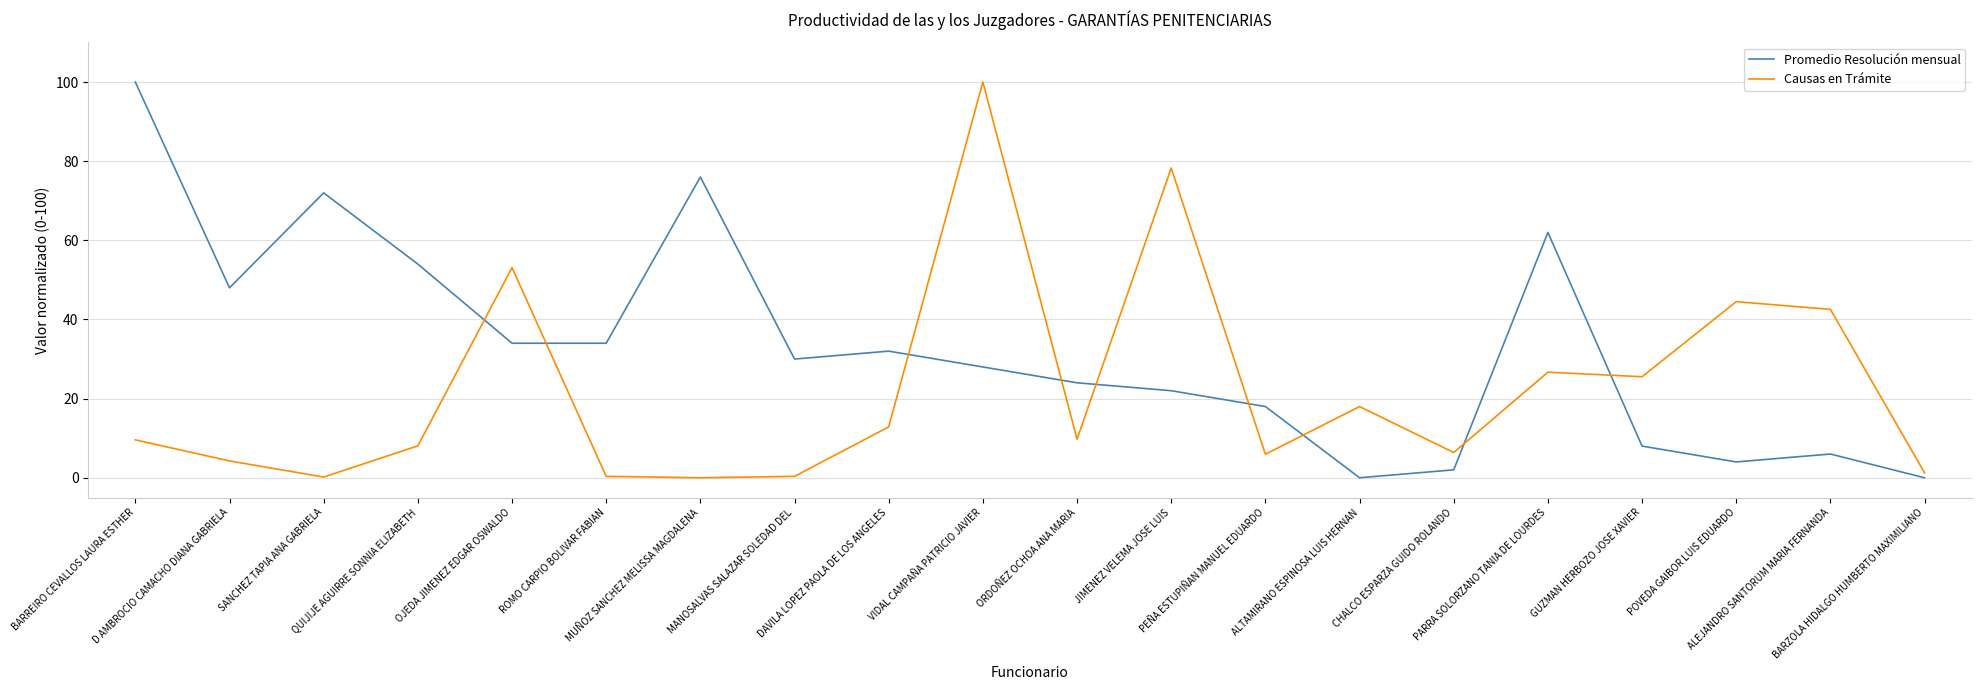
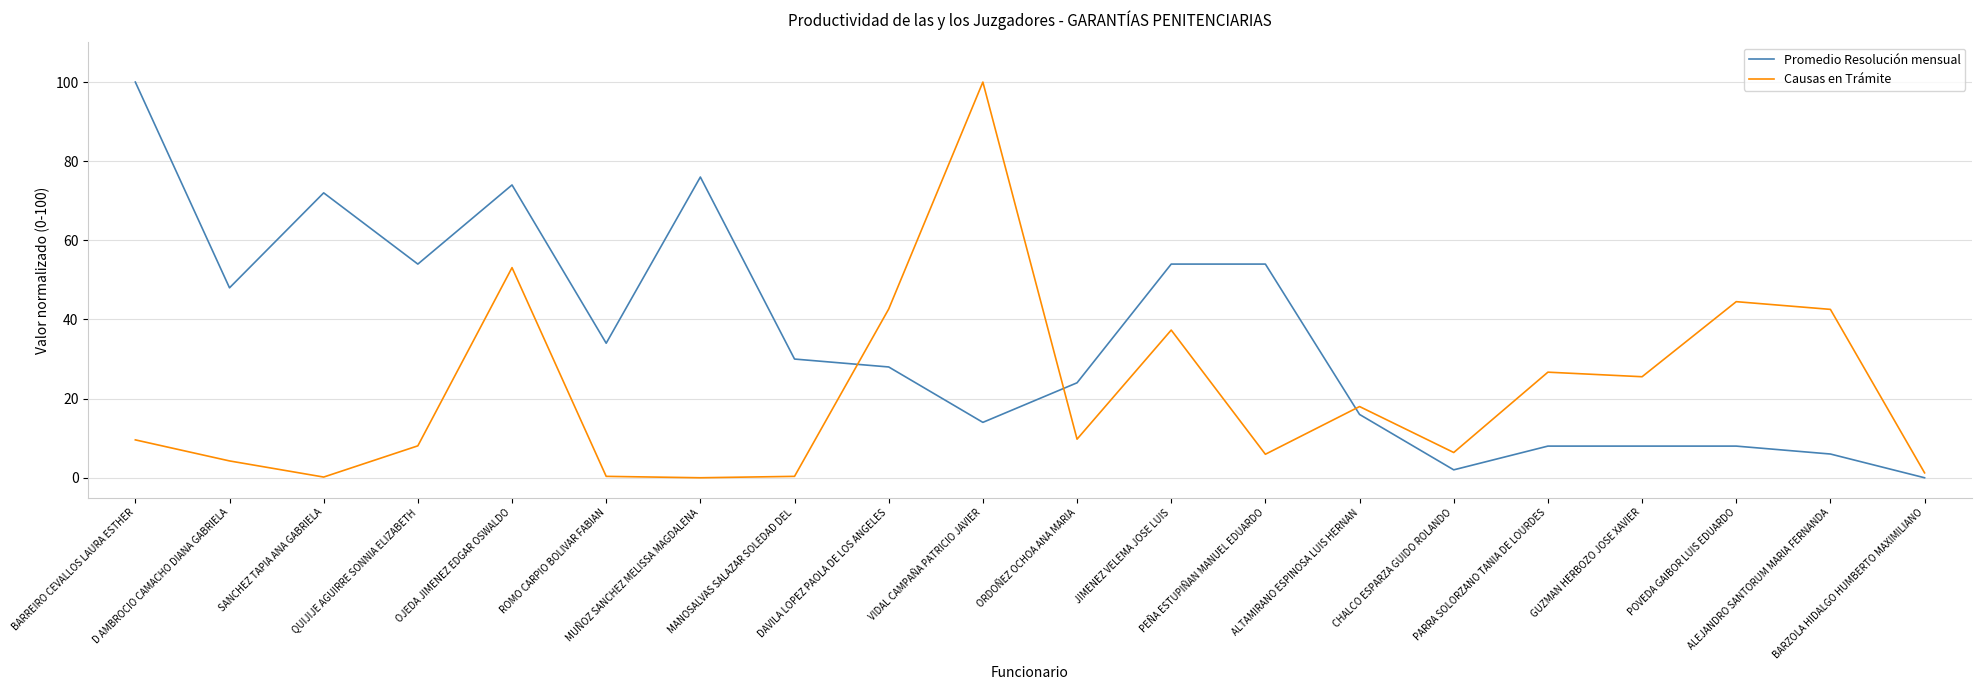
Promedio Resolución mensual, OJEDA JIMENEZ EDGAR OSWALDO: 34 -> 74
Promedio Resolución mensual, DAVILA LOPEZ PAOLA DE LOS ANGELES: 32 -> 28
Causas en Trámite, DAVILA LOPEZ PAOLA DE LOS ANGELES: 13 -> 43
Promedio Resolución mensual, VIDAL CAMPAÑA PATRICIO JAVIER: 28 -> 14
Promedio Resolución mensual, JIMENEZ VELEMA JOSE LUIS: 22 -> 54
Causas en Trámite, JIMENEZ VELEMA JOSE LUIS: 78 -> 37
Promedio Resolución mensual, PEÑA ESTUPIÑAN MANUEL EDUARDO: 18 -> 54
Promedio Resolución mensual, ALTAMIRANO ESPINOSA LUIS HERNAN: 0 -> 16
Promedio Resolución mensual, PARRA SOLORZANO TANIA DE LOURDES: 62 -> 8
Promedio Resolución mensual, POVEDA GAIBOR LUIS EDUARDO: 4 -> 8
